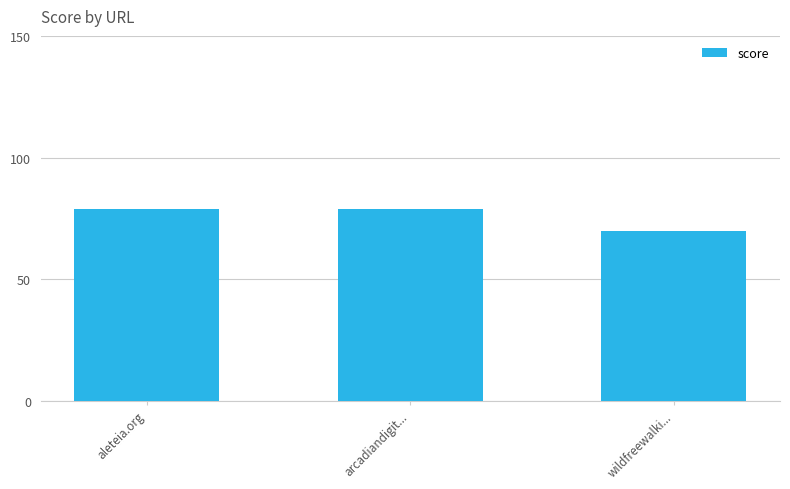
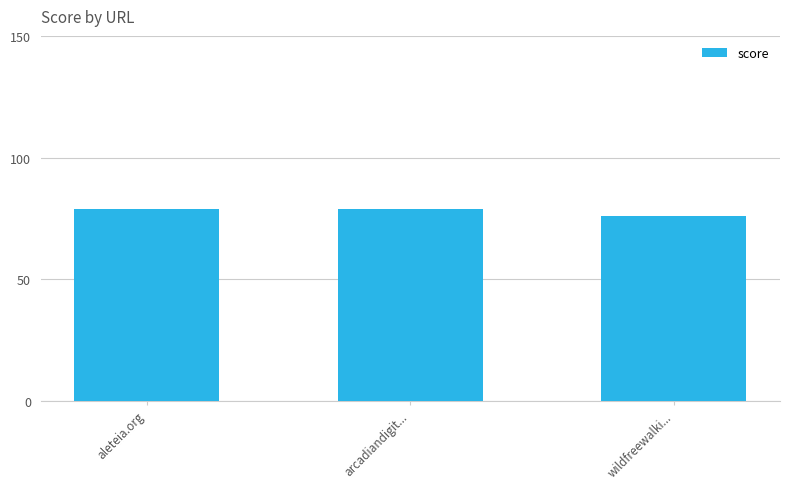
wildfreewalki...: 70 -> 76
